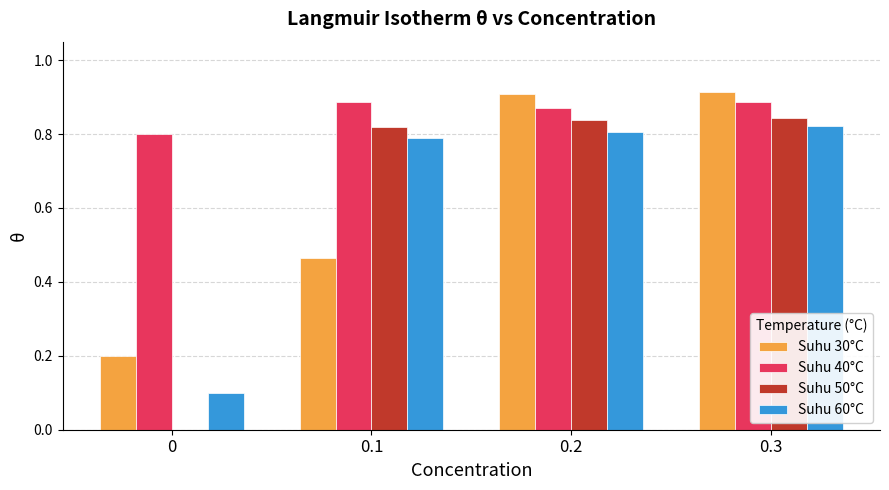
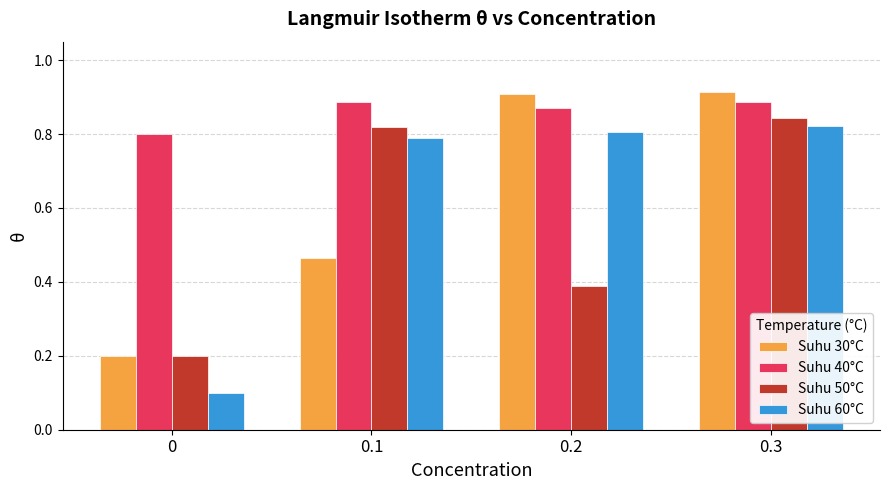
Suhu 50°C, 0: 0.0 -> 0.2
Suhu 50°C, 0.2: 0.84 -> 0.39
